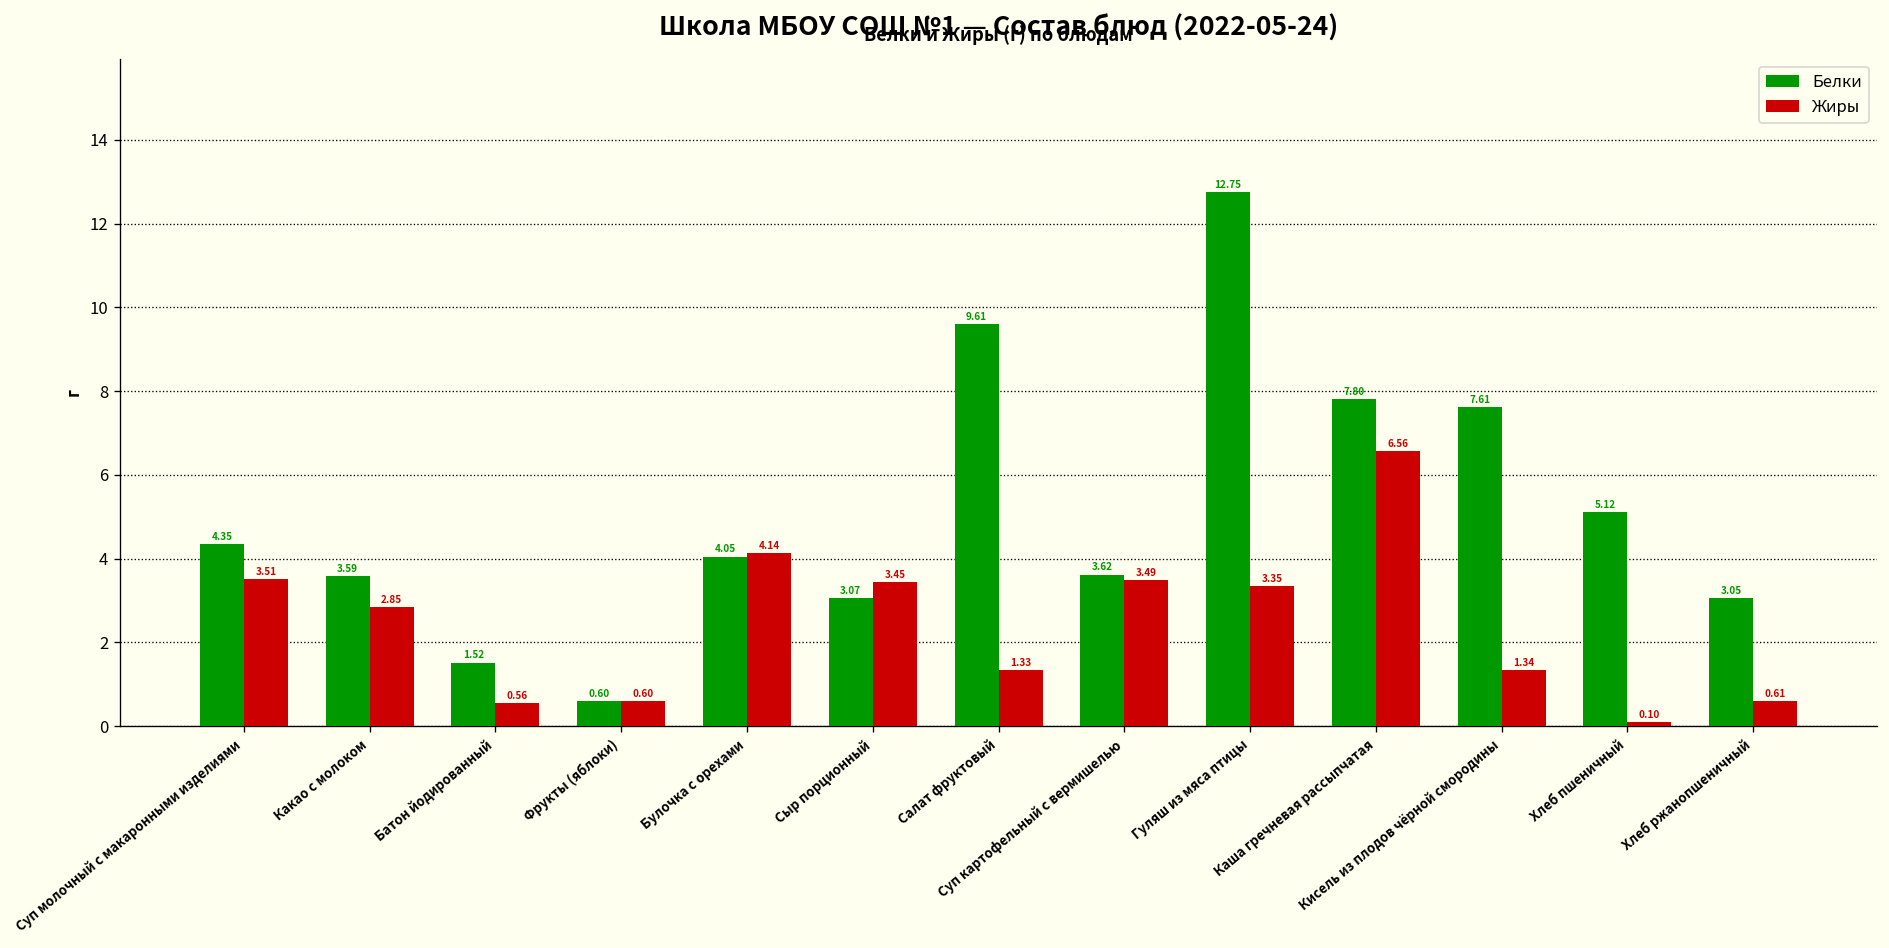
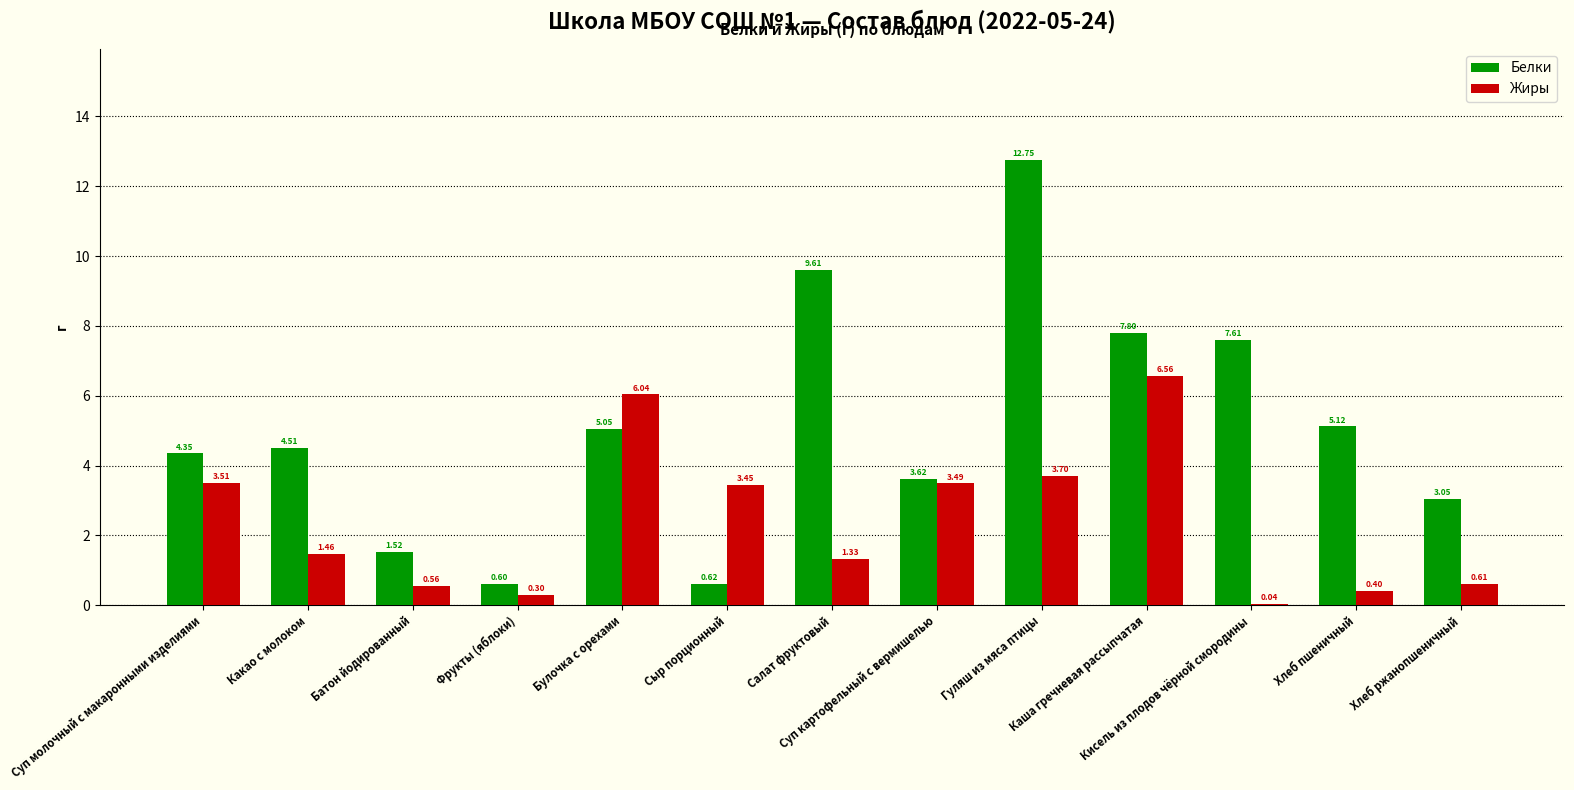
Белки, Какао с молоком: 3.59 -> 4.51
Жиры, Какао с молоком: 2.85 -> 1.46
Жиры, Фрукты (яблоки): 0.60 -> 0.30
Белки, Булочка с орехами: 4.05 -> 5.05
Жиры, Булочка с орехами: 4.14 -> 6.04
Белки, Сыр порционный: 3.07 -> 0.62
Жиры, Гуляш из мяса птицы: 3.35 -> 3.70
Жиры, Кисель из плодов чёрной смородины: 1.34 -> 0.04
Жиры, Хлеб пшеничный: 0.10 -> 0.40
